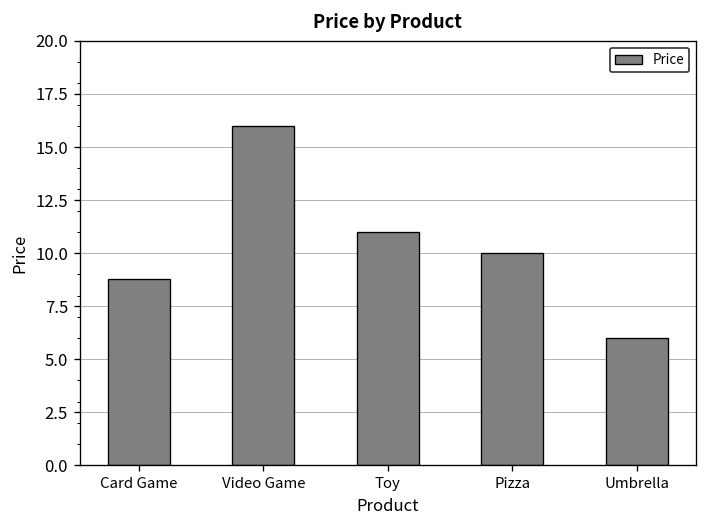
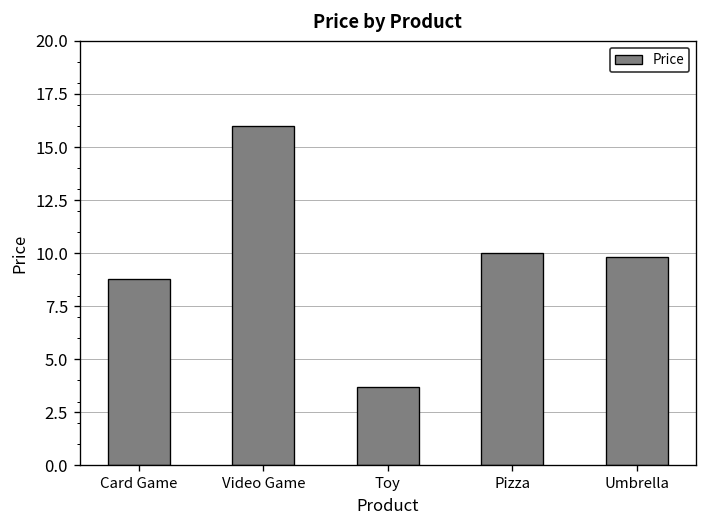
Toy: 11.0 -> 3.7
Umbrella: 6.0 -> 9.8
